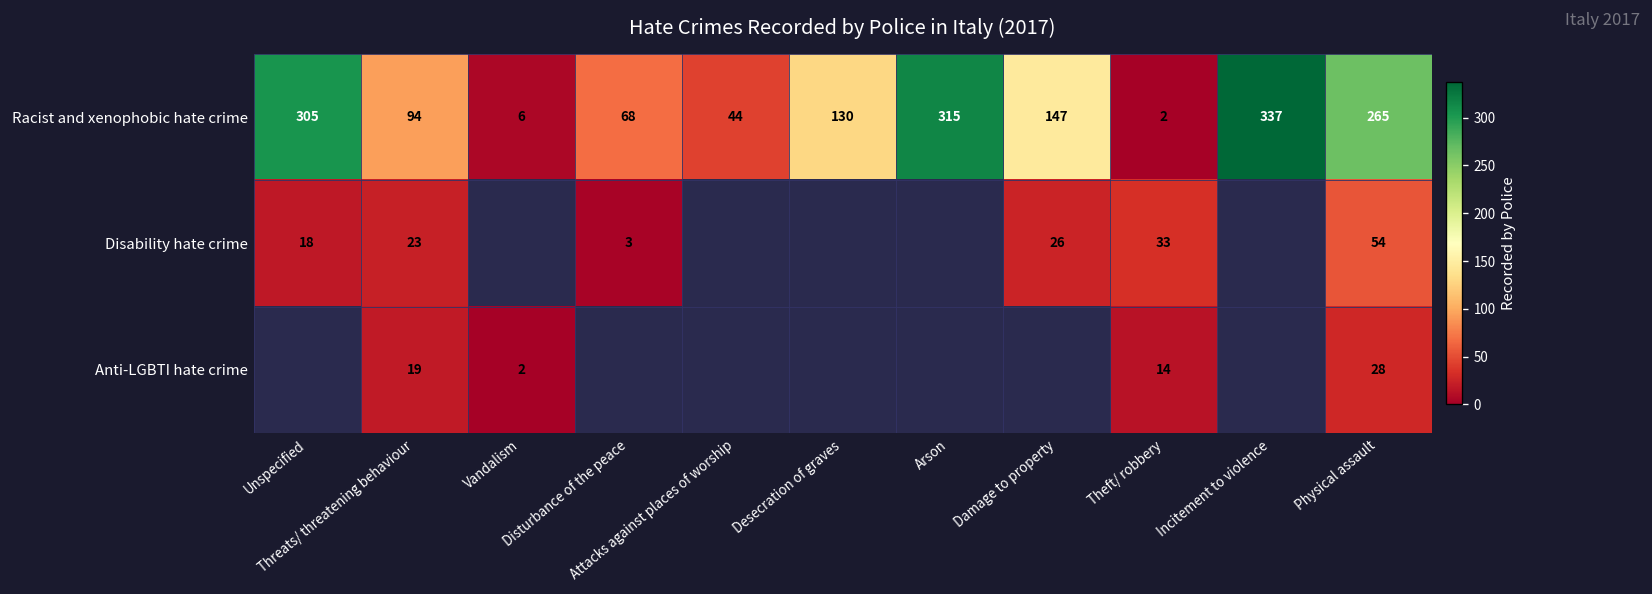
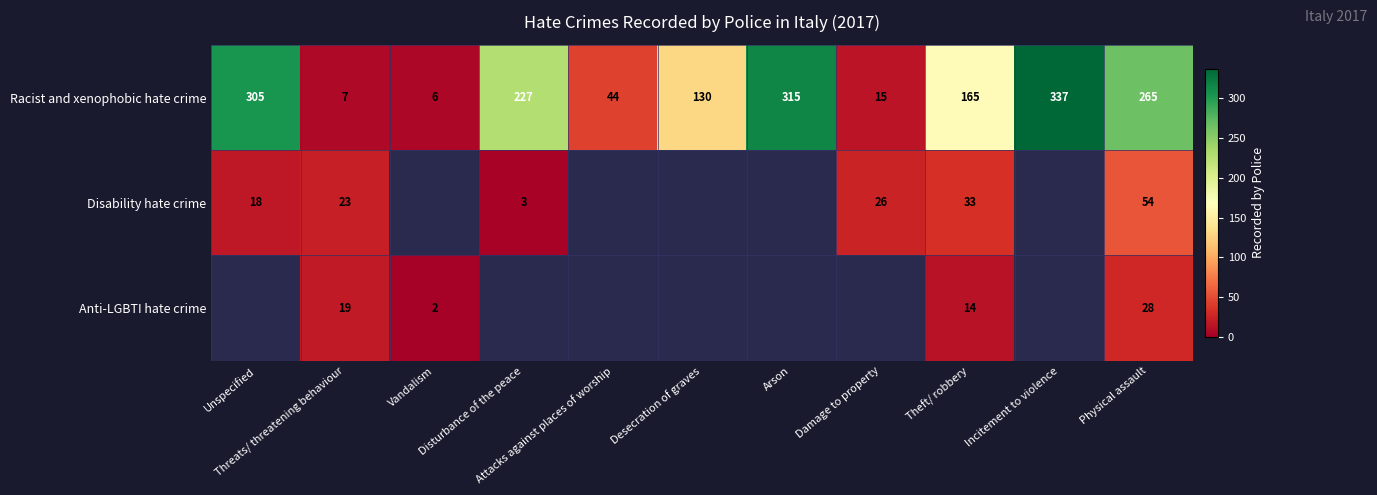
Racist and xenophobic hate crime, Threats/ threatening behaviour: 94 -> 7
Racist and xenophobic hate crime, Disturbance of the peace: 68 -> 227
Racist and xenophobic hate crime, Damage to property: 147 -> 15
Racist and xenophobic hate crime, Theft/ robbery: 2 -> 165
